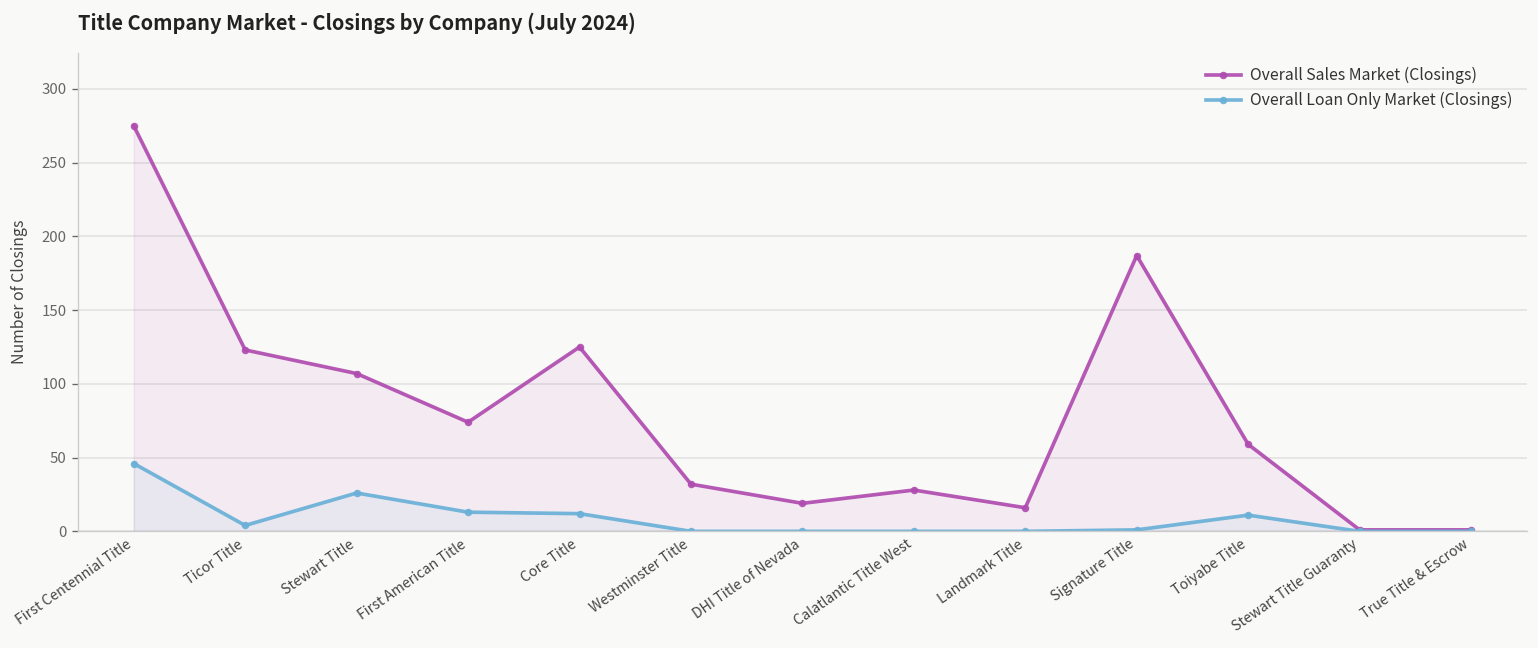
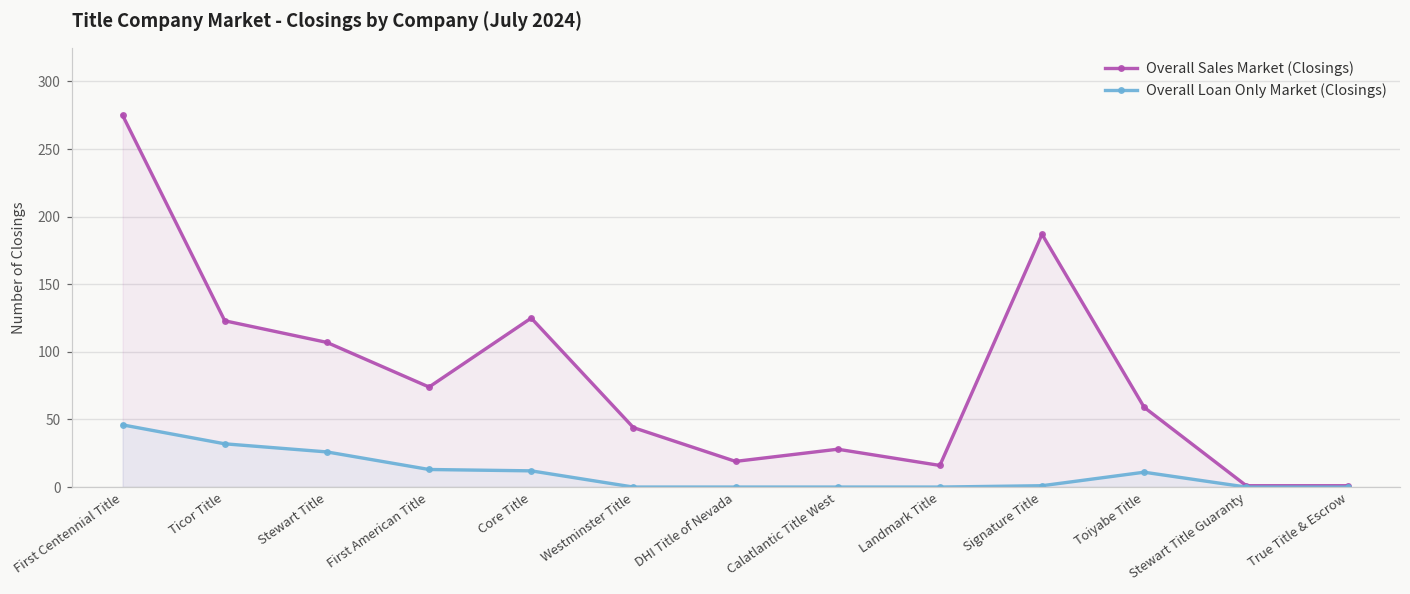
Overall Loan Only Market (Closings), Ticor Title: 4 -> 32
Overall Sales Market (Closings), Westminster Title: 32 -> 44
